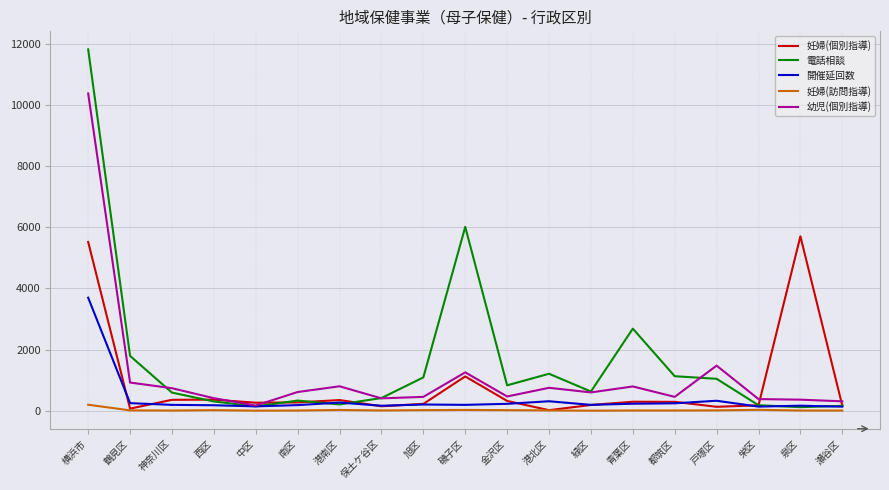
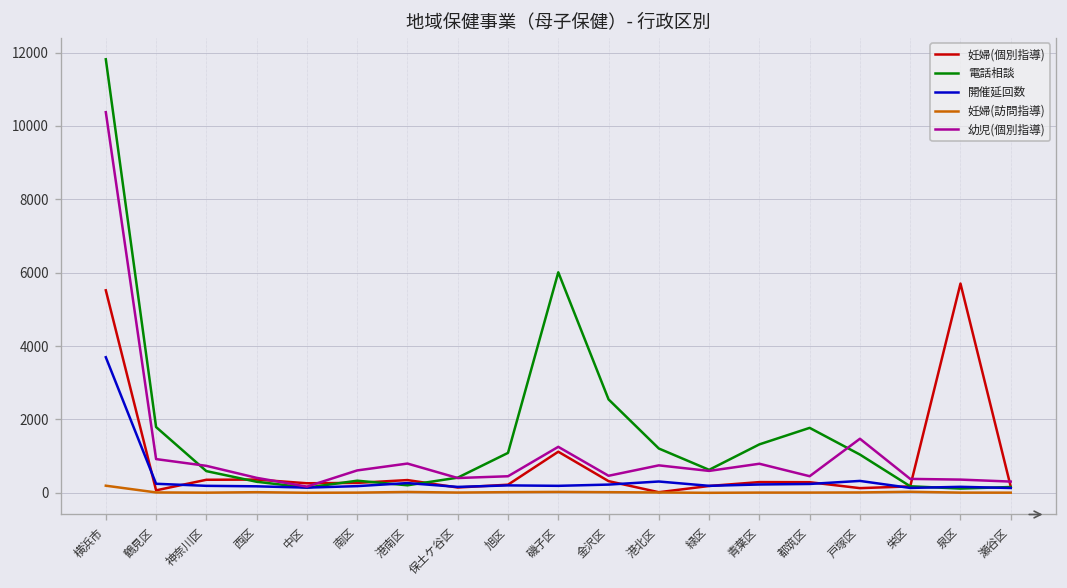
電話相談, 金沢区: 800 -> 2500
電話相談, 青葉区: 2700 -> 1300
電話相談, 都筑区: 1100 -> 1800
